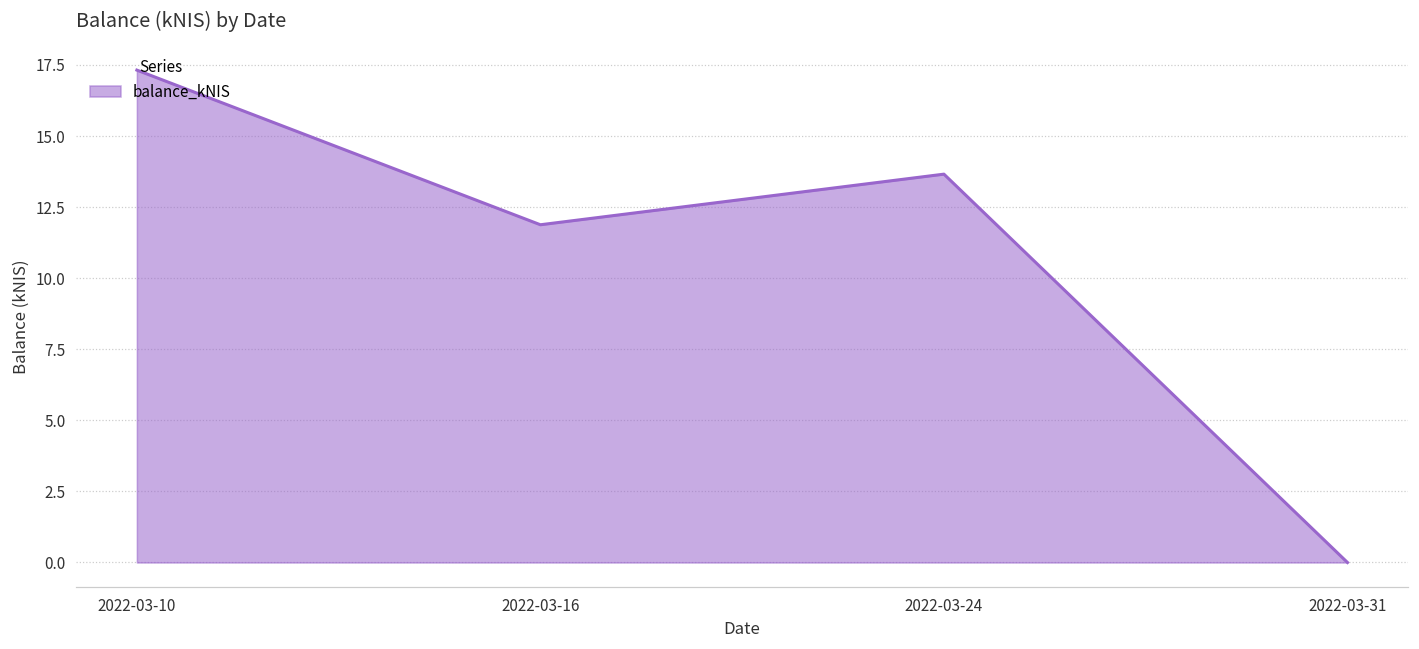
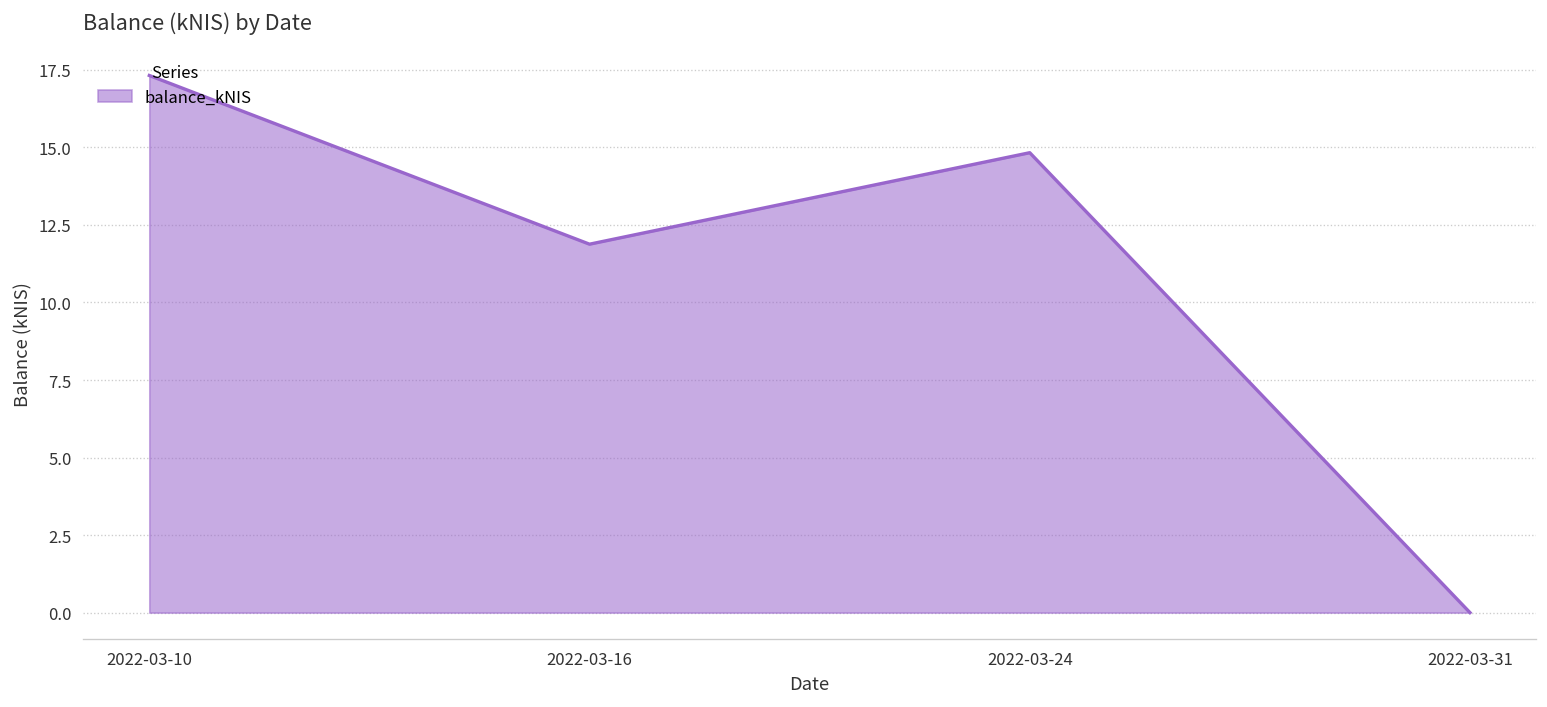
2022-03-24: 13.7 -> 14.8
